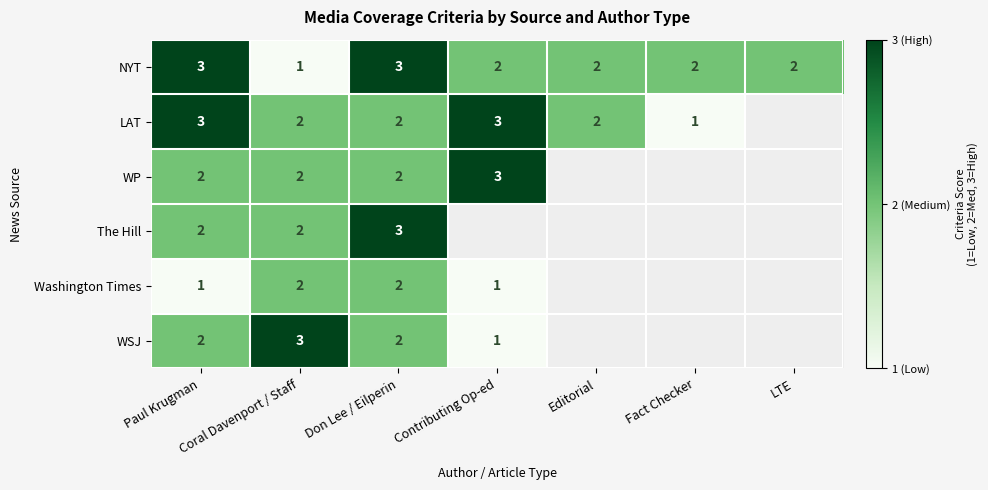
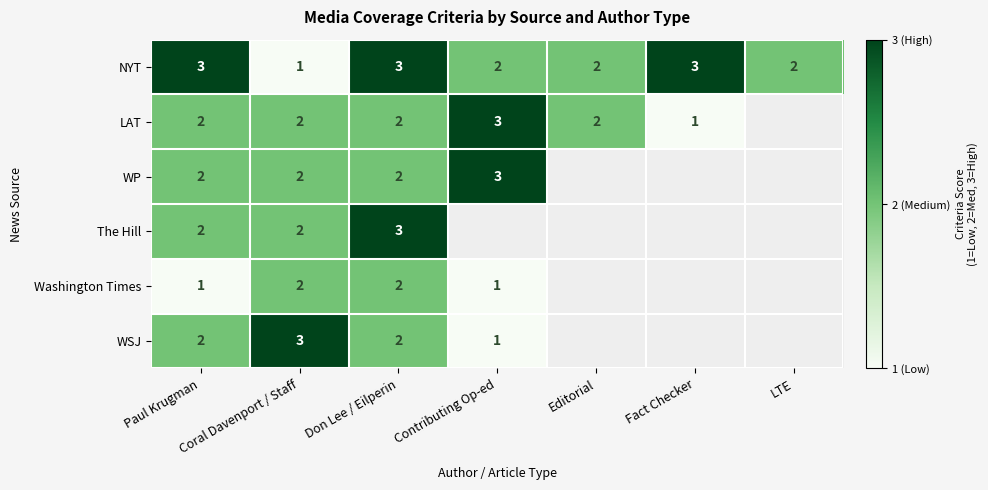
NYT, Fact Checker: 2 -> 3
LAT, Paul Krugman: 3 -> 2
